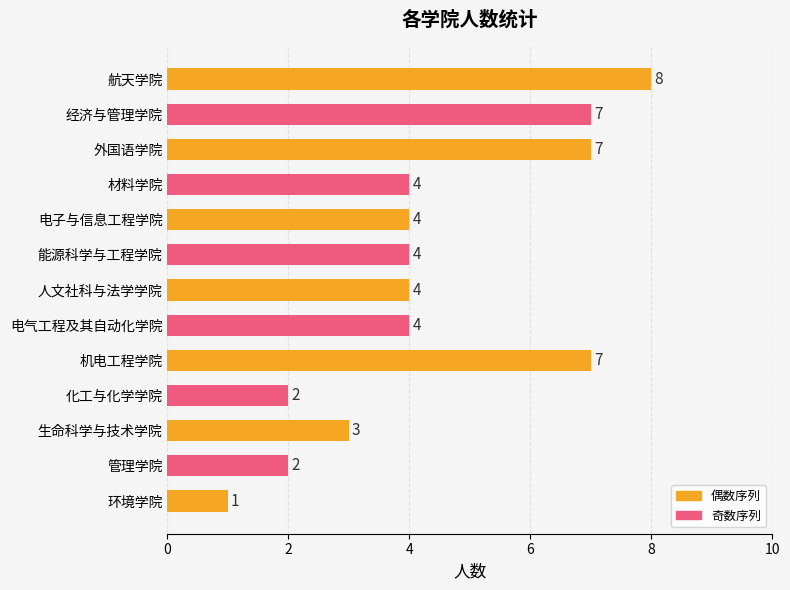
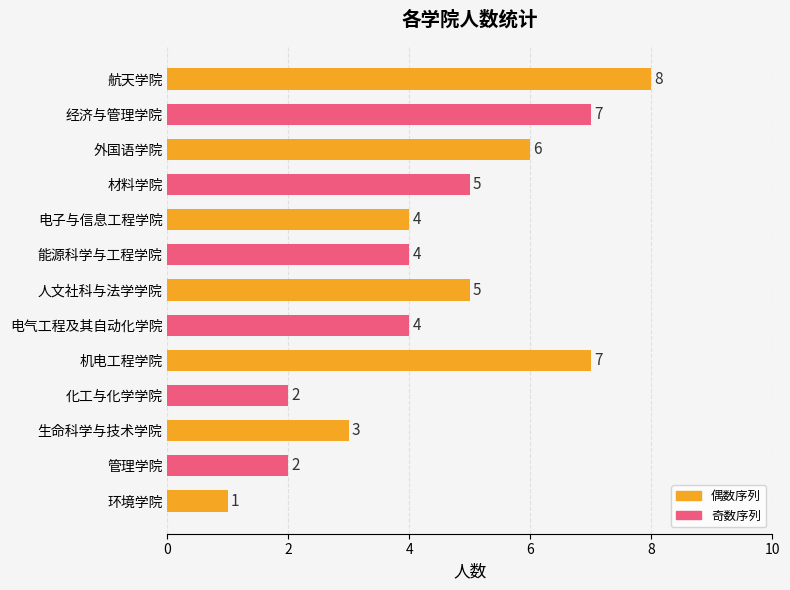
外国语学院: 7 -> 6
材料学院: 4 -> 5
人文社科与法学学院: 4 -> 5
